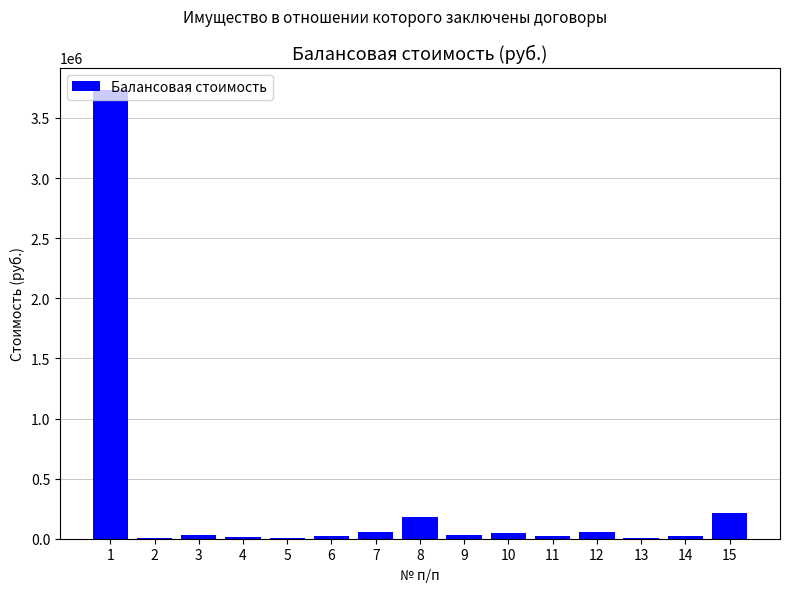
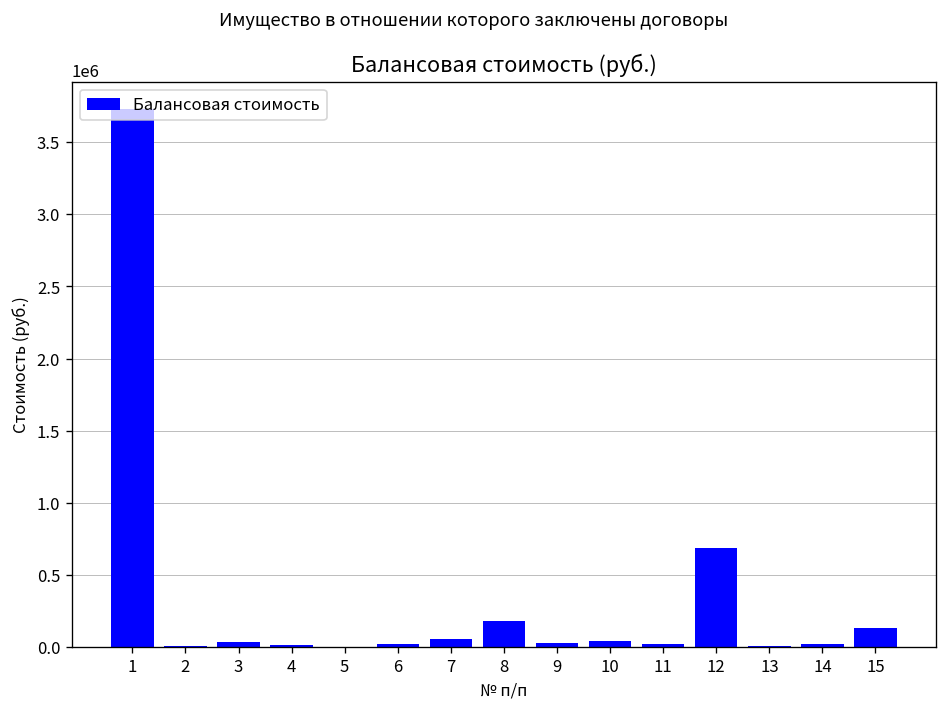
12: 60000 -> 690000
15: 210000 -> 130000
